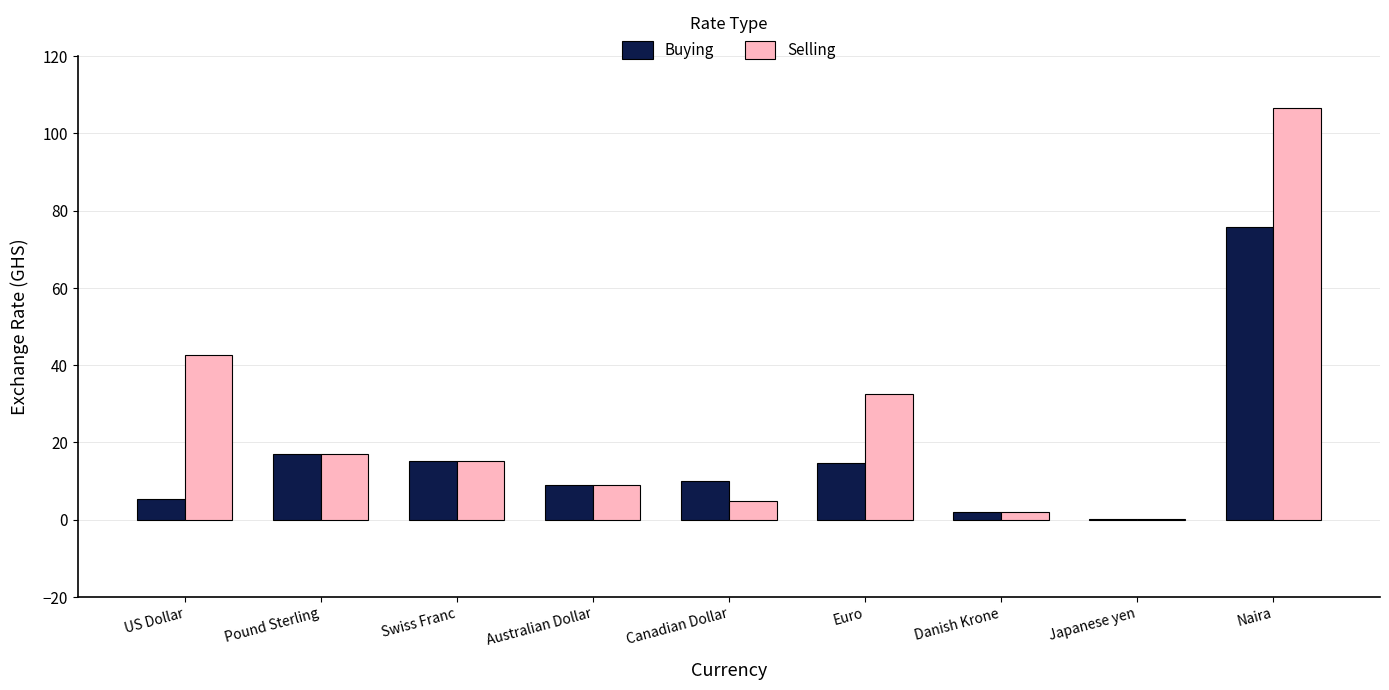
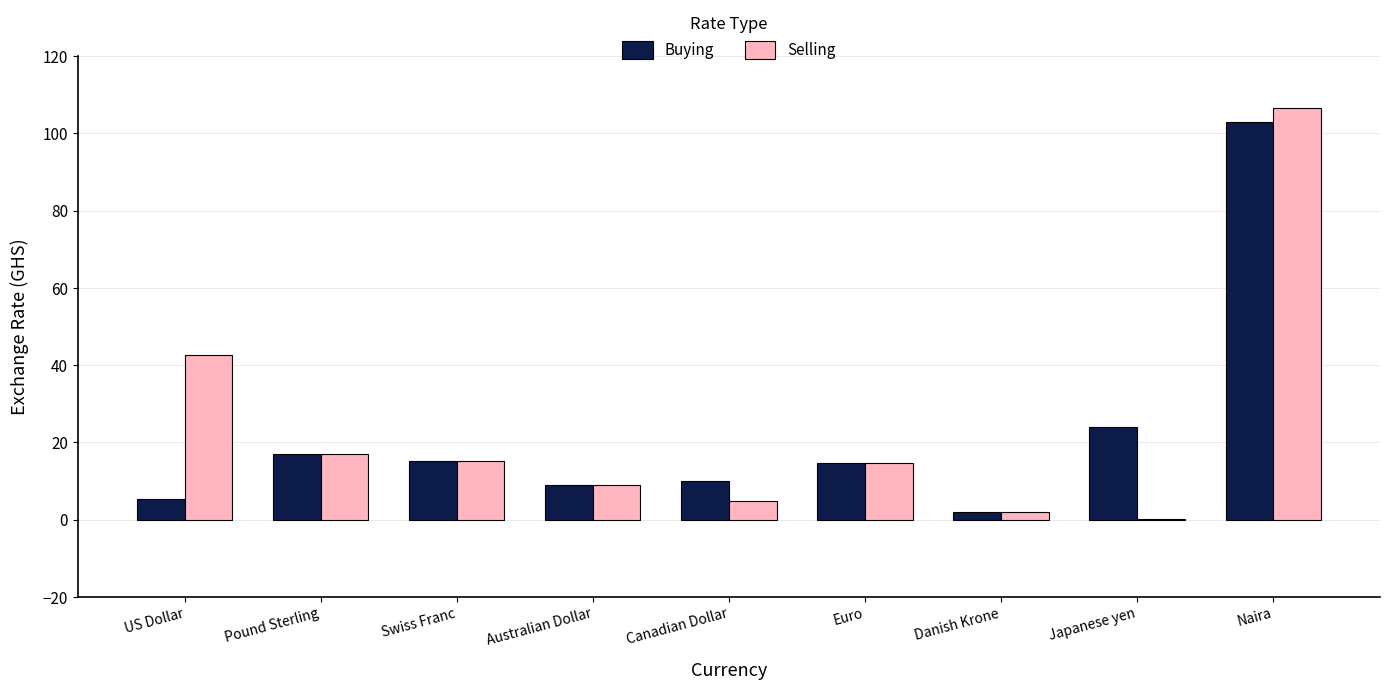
Selling, Euro: 33 -> 15
Buying, Japanese yen: 0 -> 24
Buying, Naira: 76 -> 103
